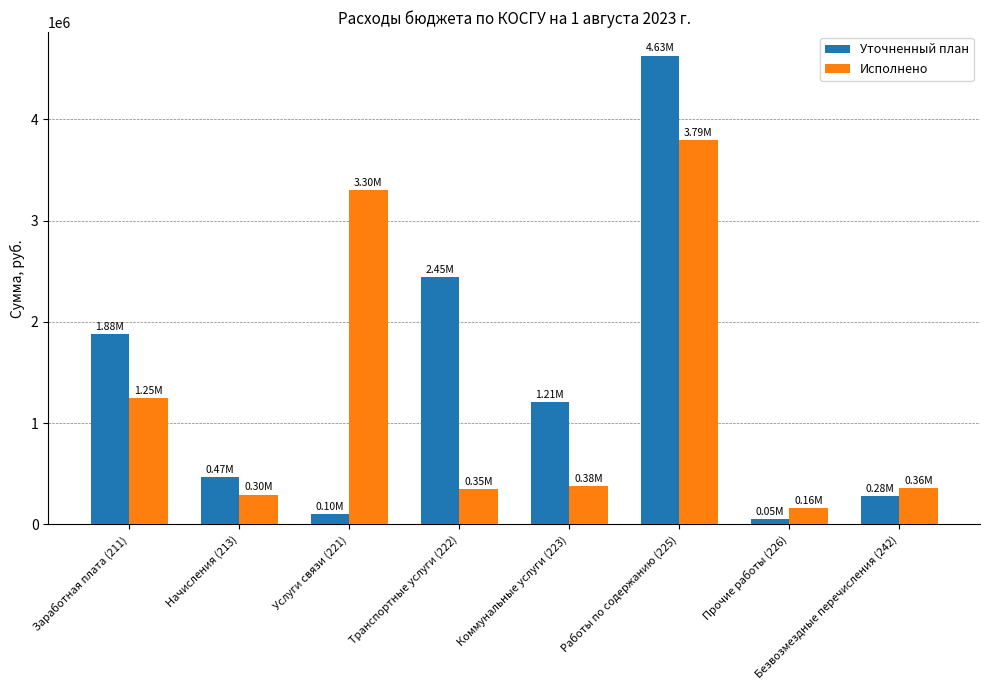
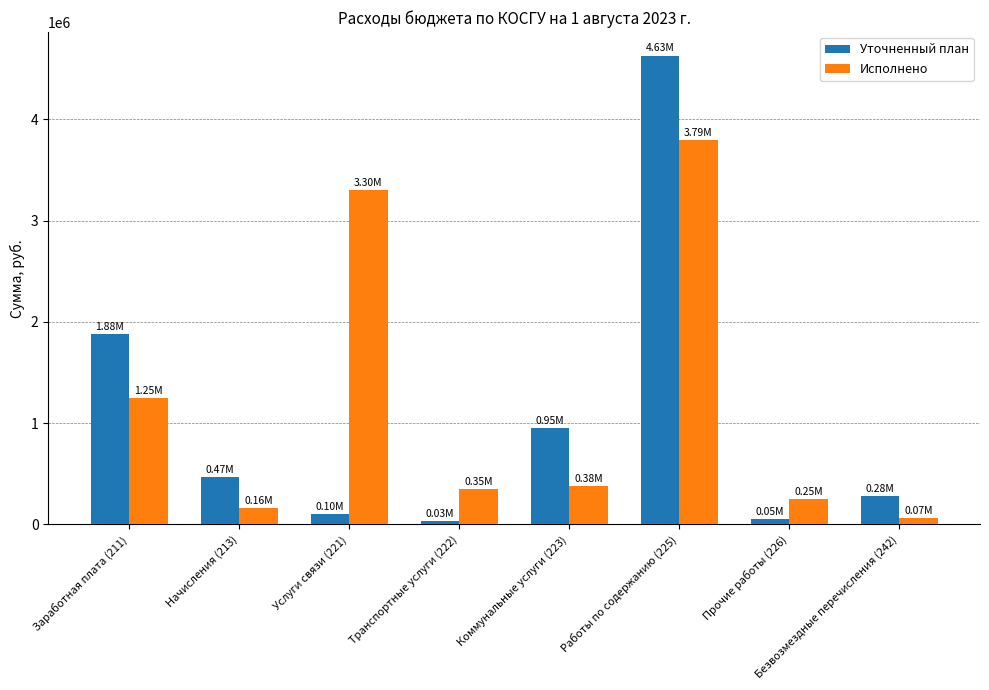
Исполнено, Начисления (213): 0.30M -> 0.16M
Уточненный план, Транспортные услуги (222): 2.45M -> 0.03M
Уточненный план, Коммунальные услуги (223): 1.21M -> 0.95M
Исполнено, Прочие работы (226): 0.16M -> 0.25M
Исполнено, Безвозмездные перечисления (242): 0.36M -> 0.07M
